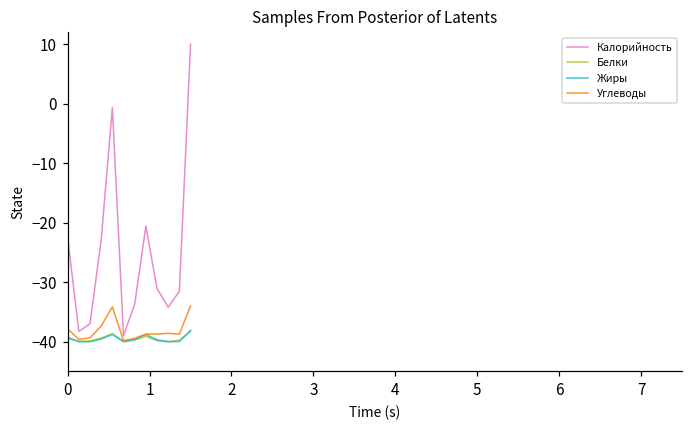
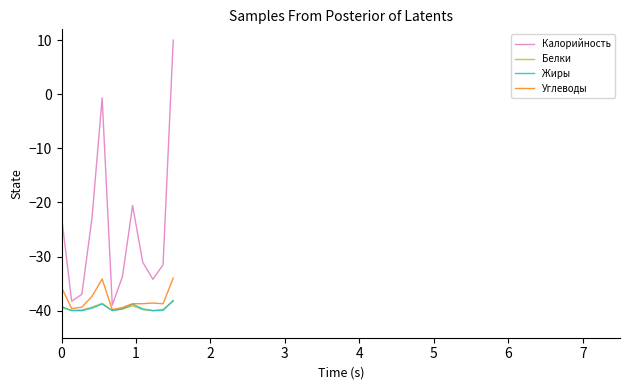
Углеводы, 0: -38 -> -36
